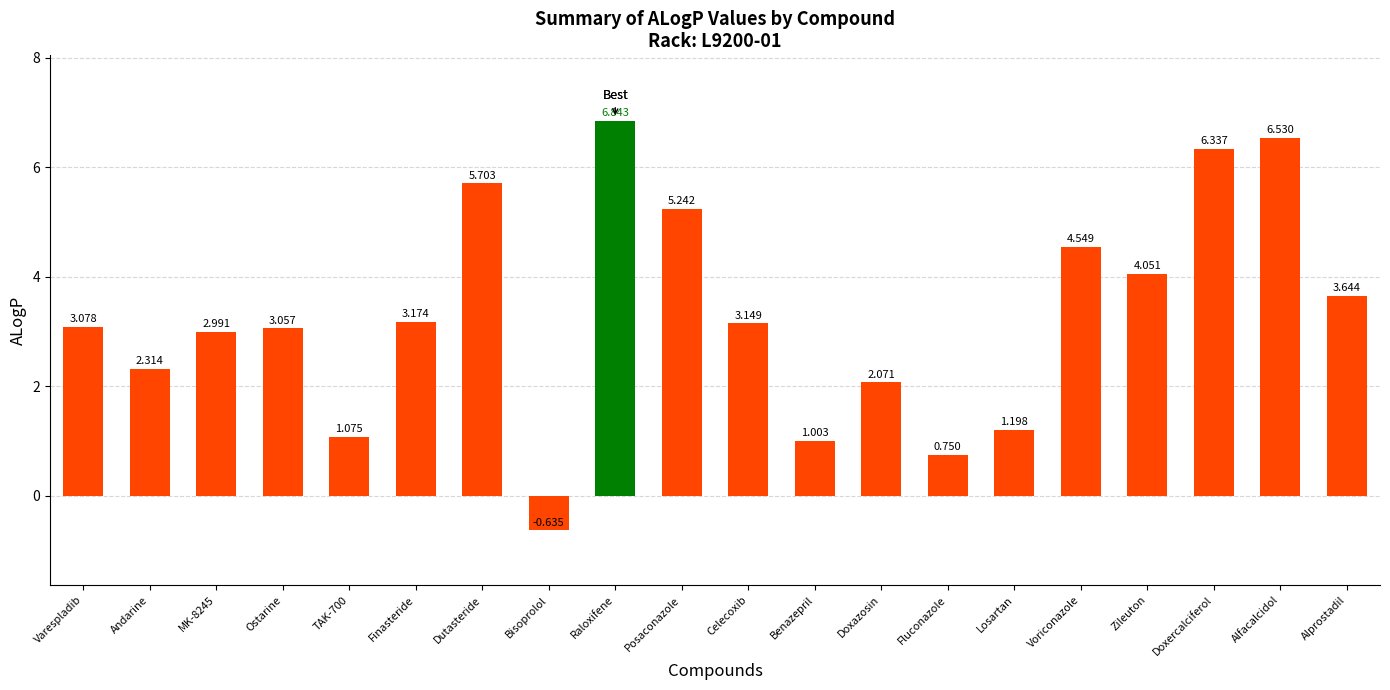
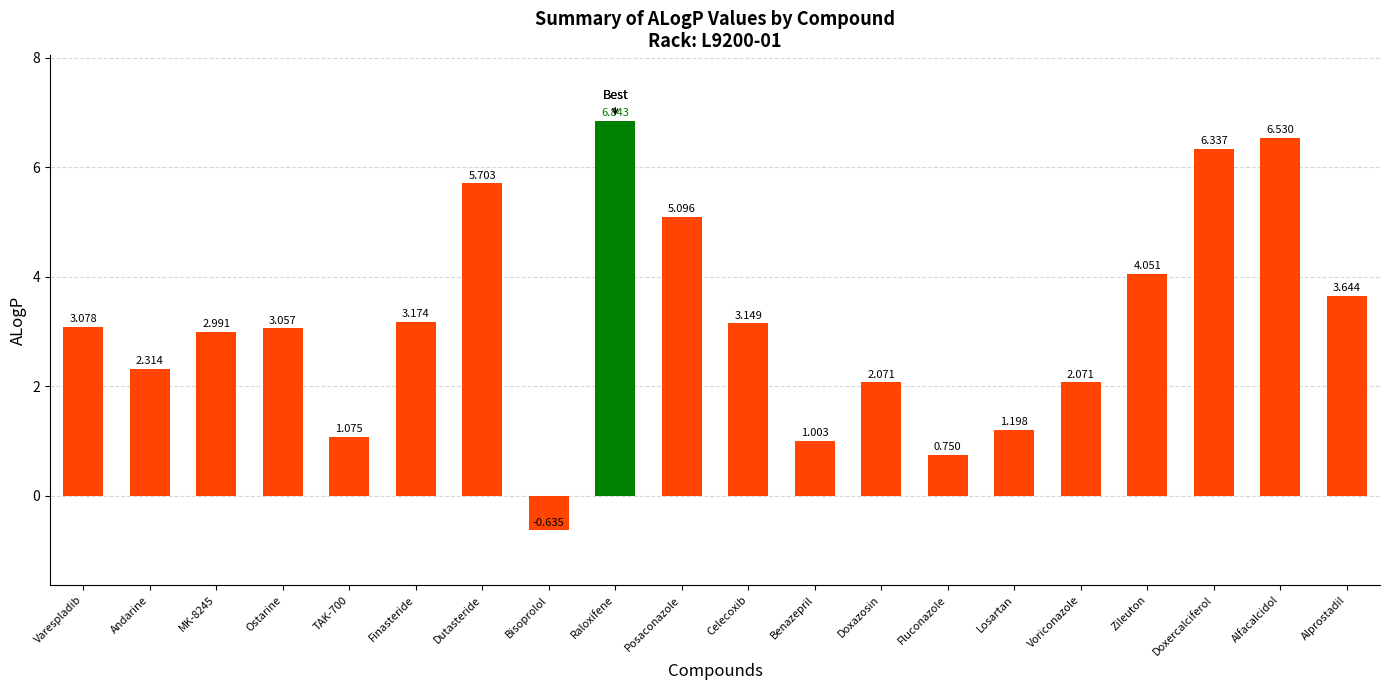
Posaconazole: 5.242 -> 5.096
Voriconazole: 4.549 -> 2.071
